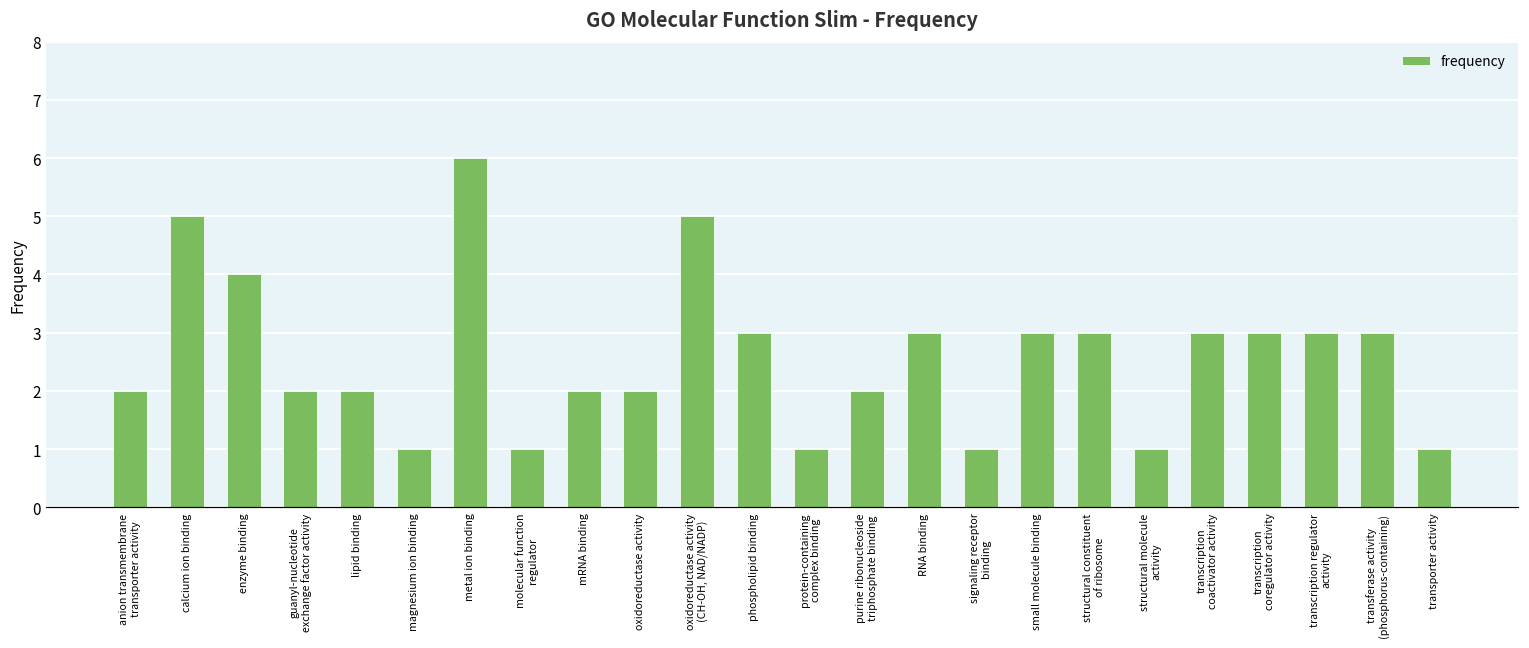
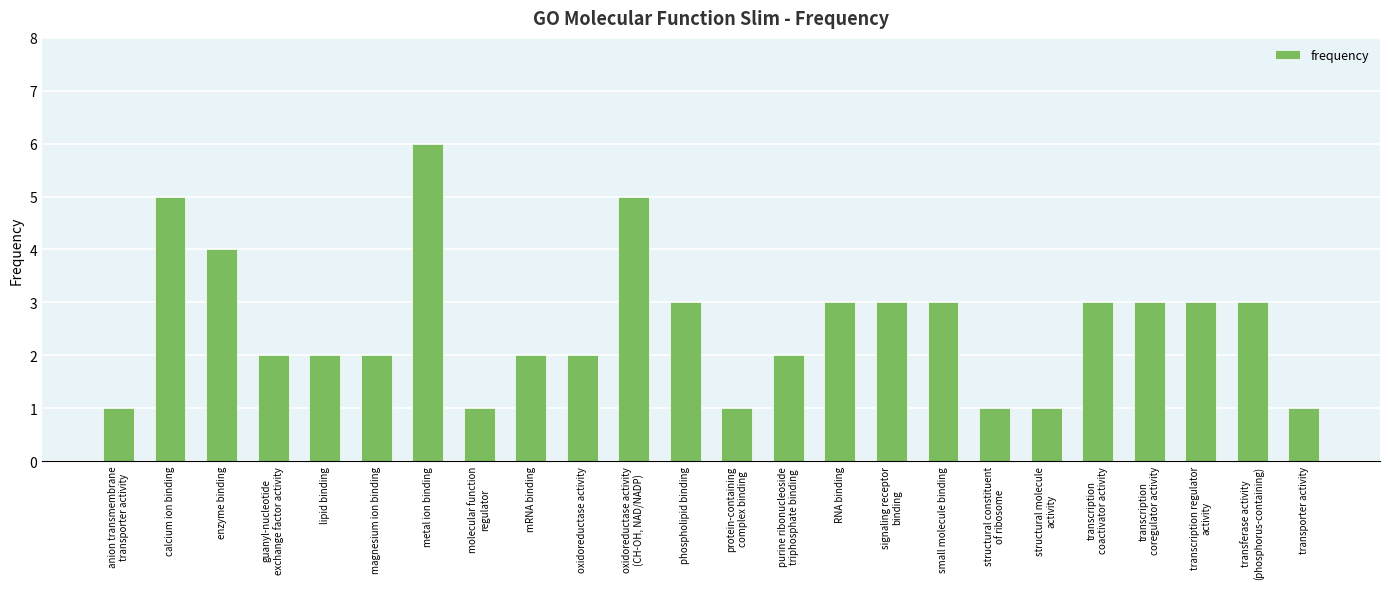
anion transmembrane transporter activity: 2 -> 1
magnesium ion binding: 1 -> 2
signaling receptor binding: 1 -> 3
structural constituent of ribosome: 3 -> 1
